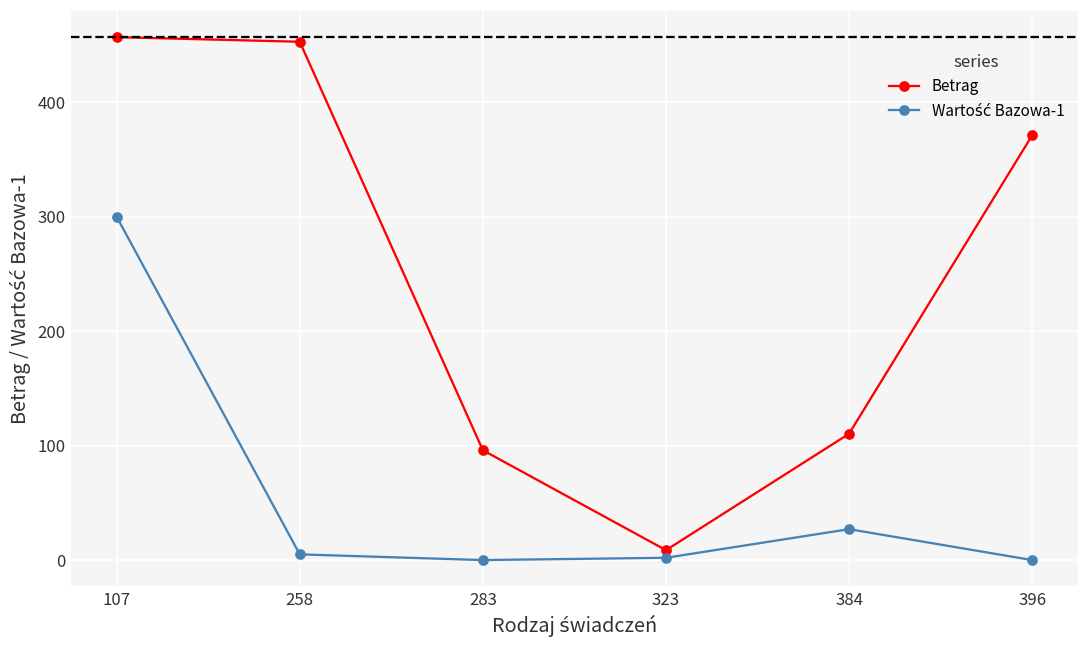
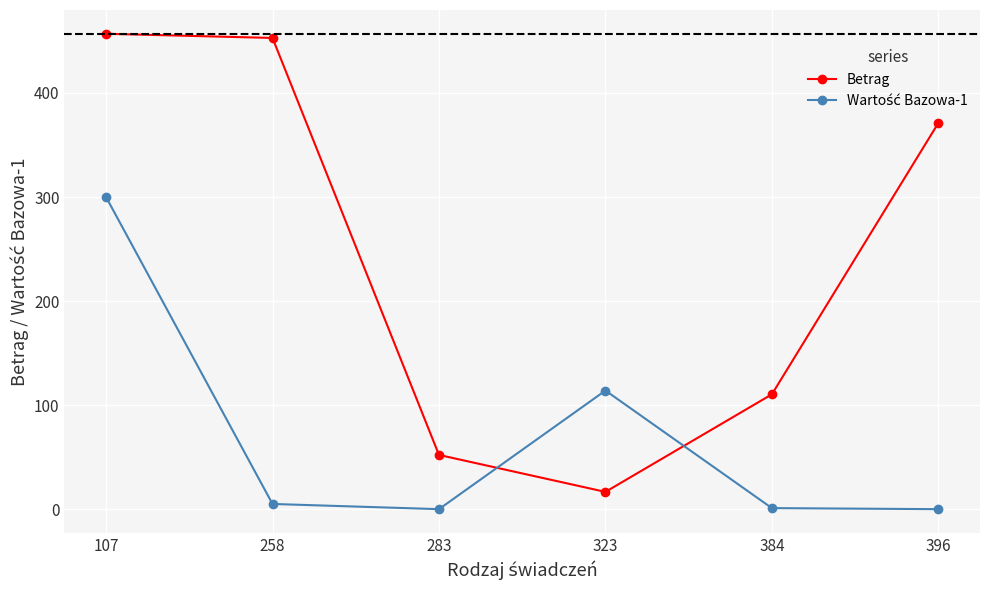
Betrag, 283: 96 -> 52
Betrag, 323: 9 -> 17
Wartość Bazowa-1, 323: 2 -> 114
Wartość Bazowa-1, 384: 27 -> 1
